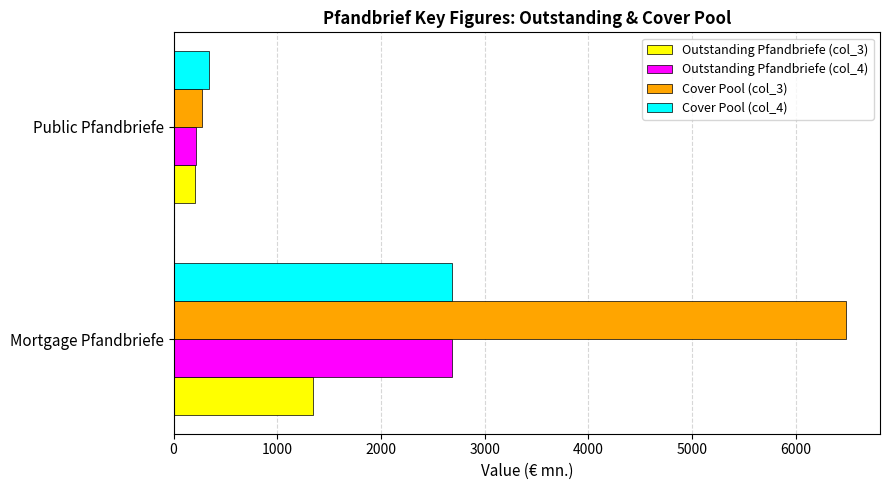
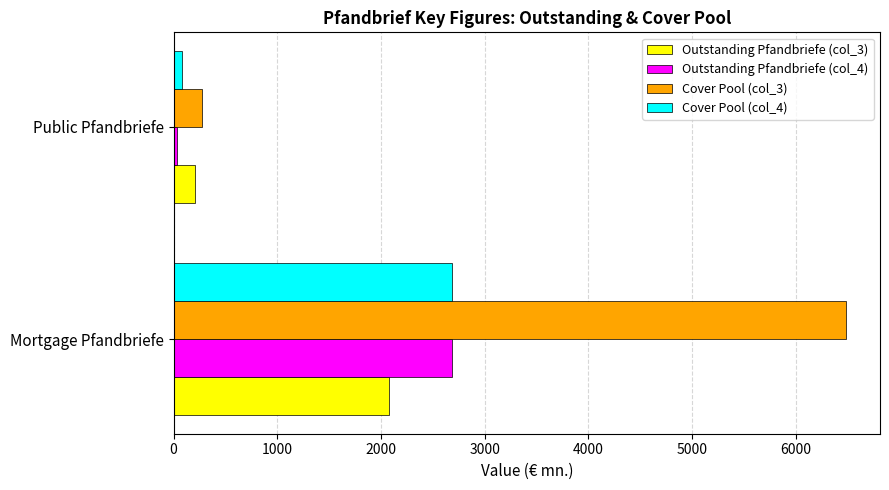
Cover Pool (col_4), Public Pfandbriefe: 340 -> 80
Outstanding Pfandbriefe (col_4), Public Pfandbriefe: 220 -> 40
Outstanding Pfandbriefe (col_3), Mortgage Pfandbriefe: 1350 -> 2080
